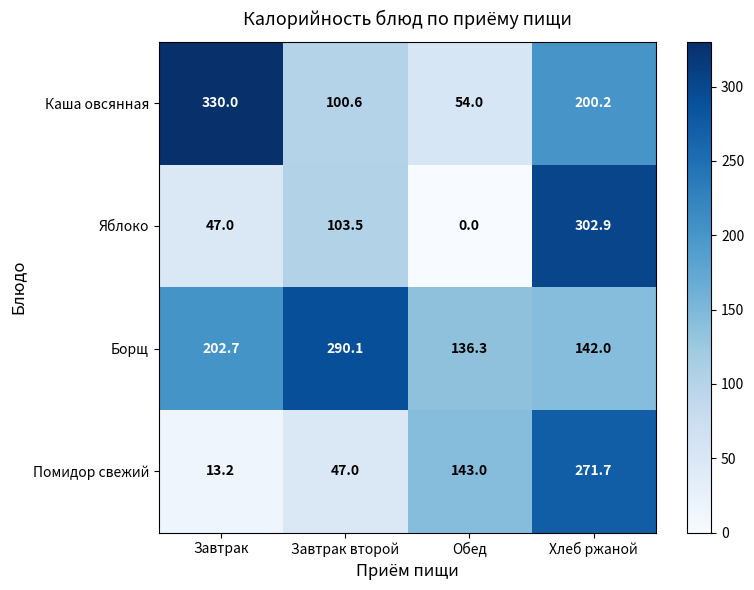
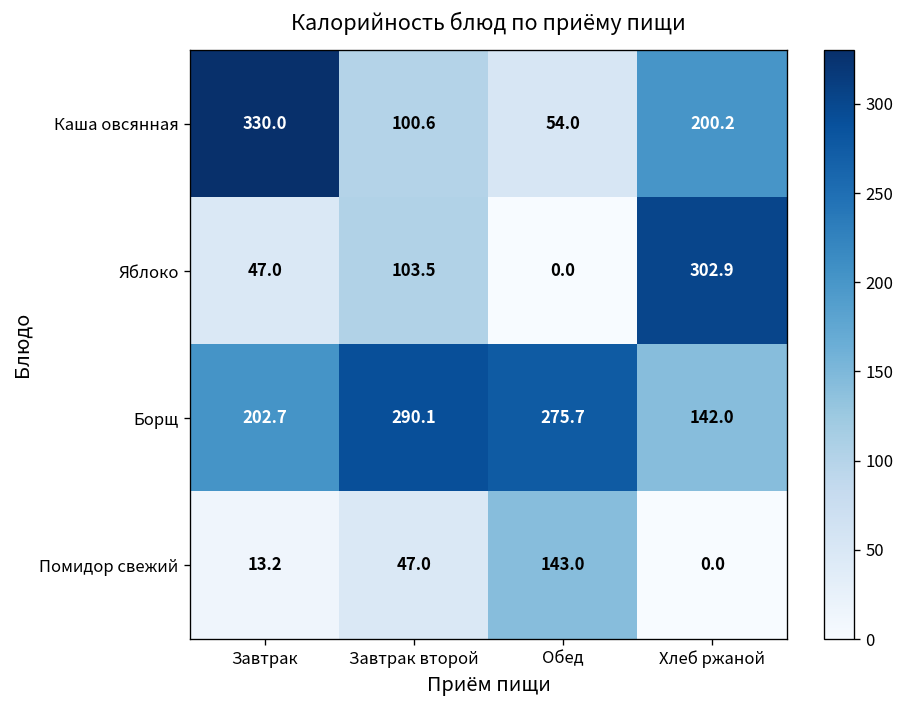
Борщ, Обед: 136.3 -> 275.7
Помидор свежий, Хлеб ржаной: 271.7 -> 0.0
